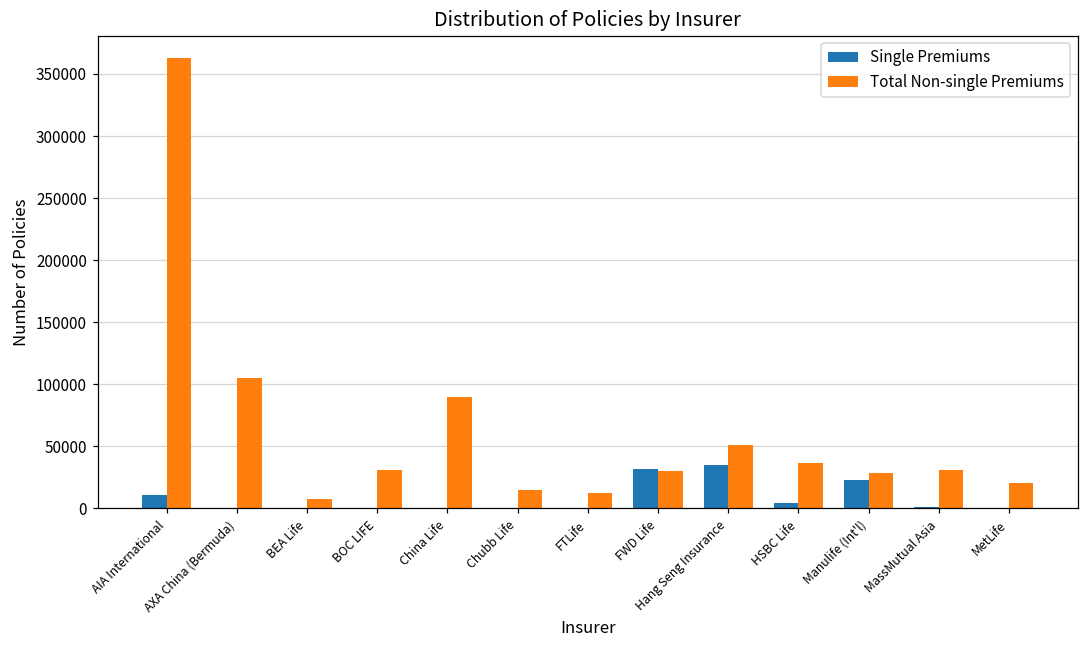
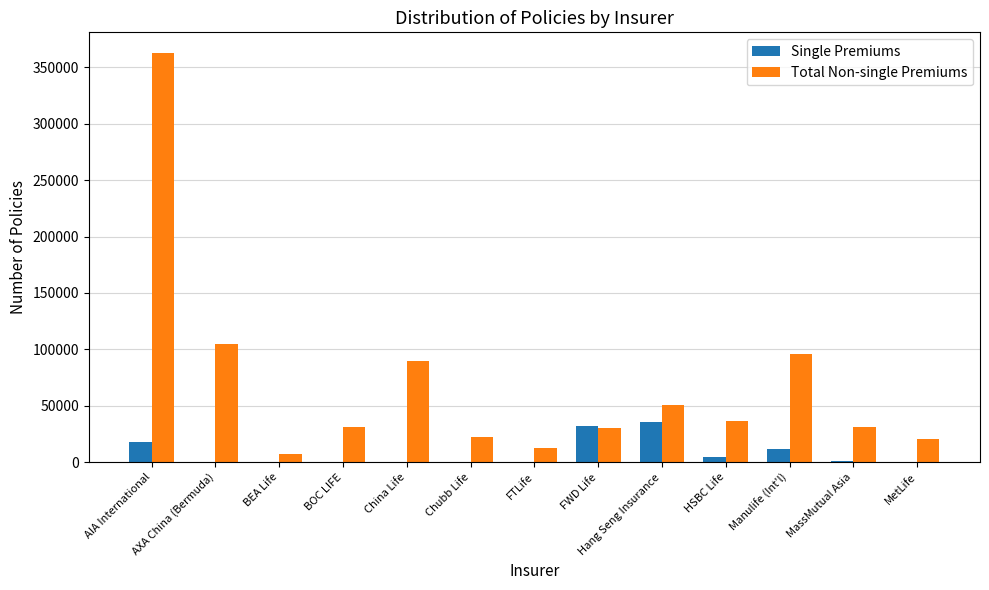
Single Premiums, AIA International: 10000 -> 18000
Total Non-single Premiums, Chubb Life: 15000 -> 22000
Single Premiums, Manulife (Int'l): 23000 -> 11000
Total Non-single Premiums, Manulife (Int'l): 28000 -> 96000
